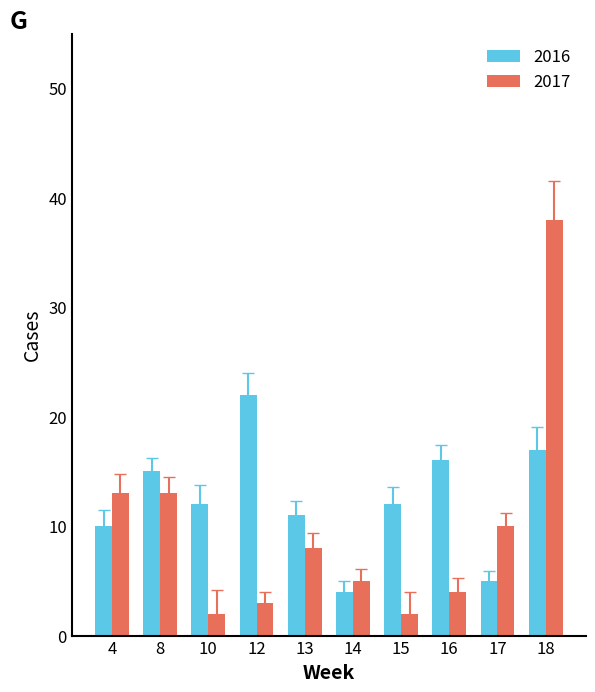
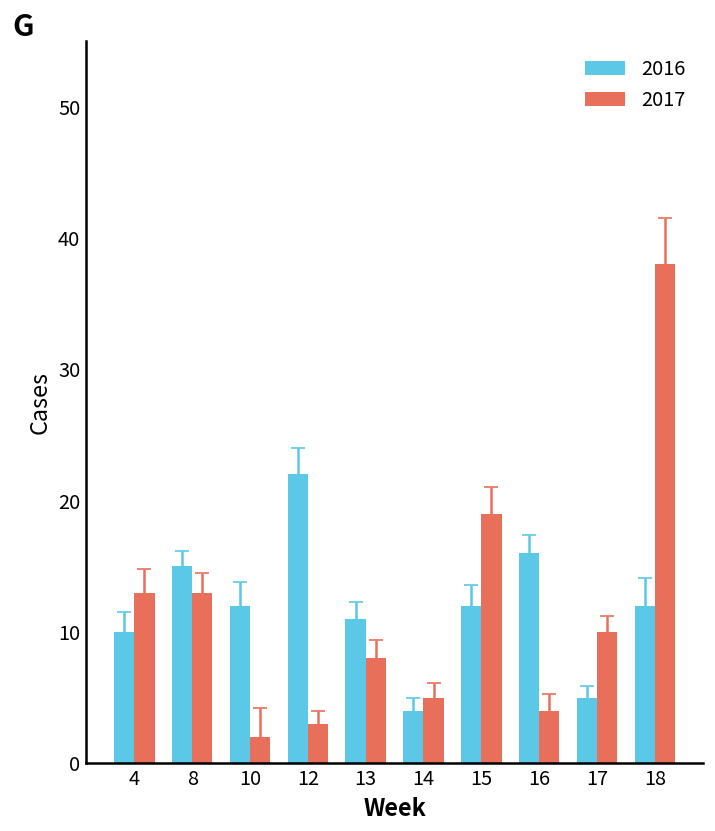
2017, 15: 2 -> 19
2016, 18: 17 -> 12
